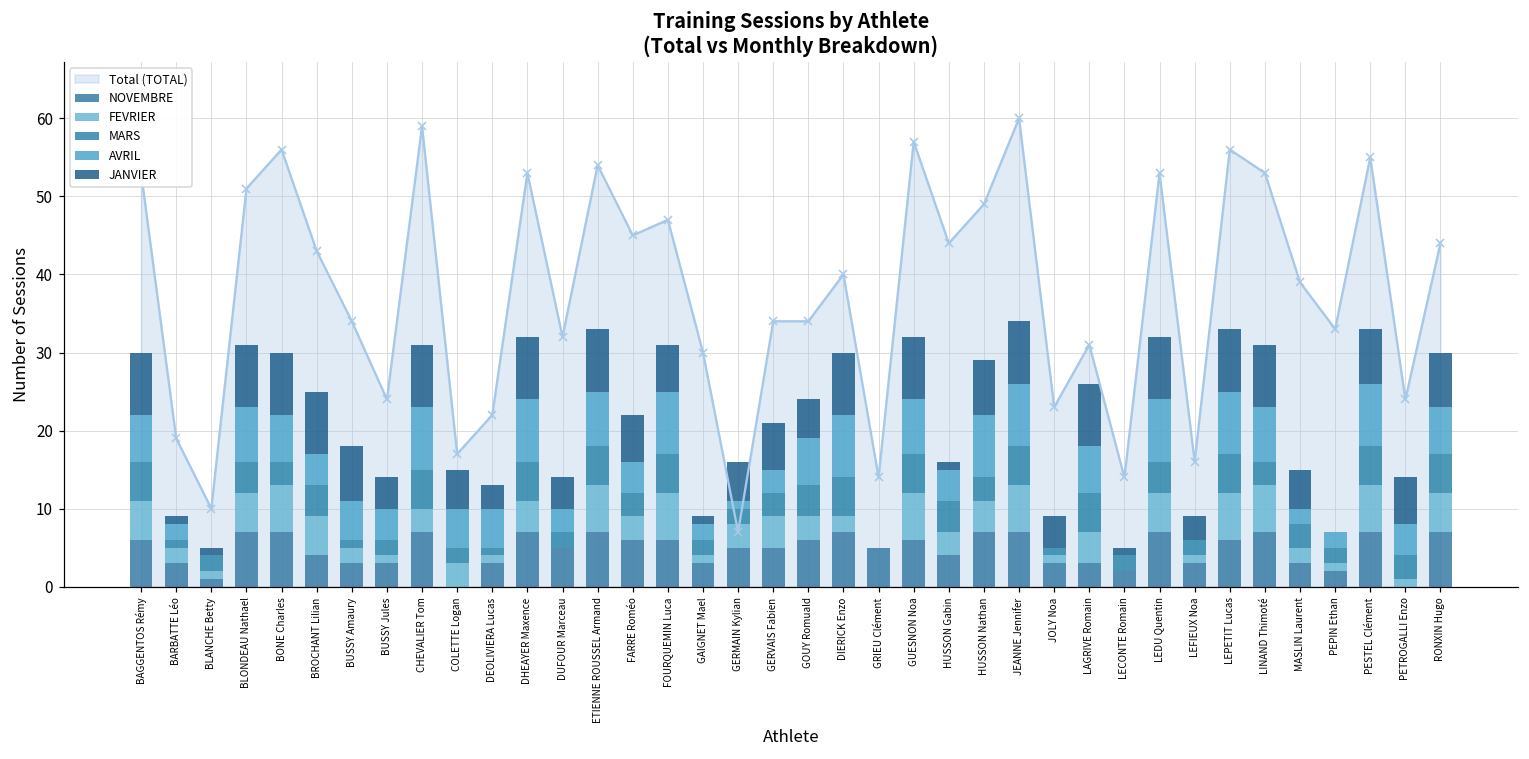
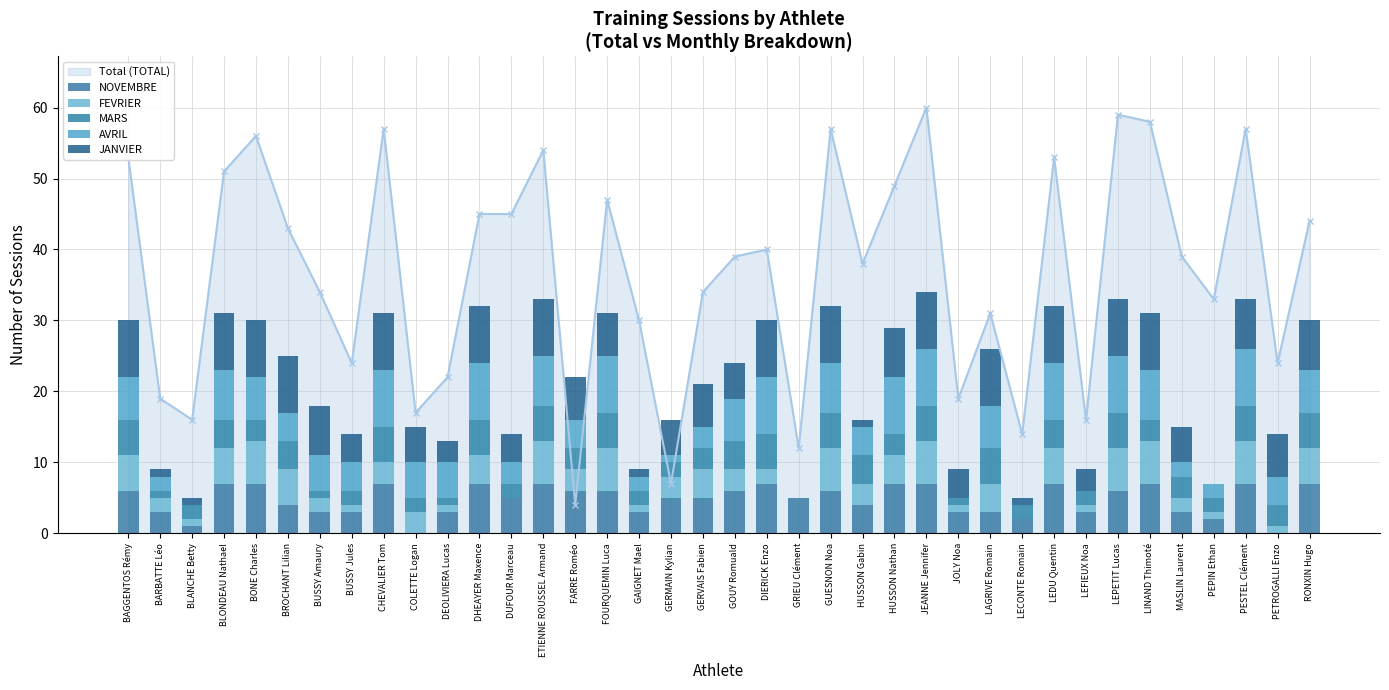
Total (TOTAL), BLANCHE Betty: 10 -> 16
Total (TOTAL), CHEVALIER Tom: 59 -> 57
Total (TOTAL), DHEAYER Maxence: 53 -> 45
Total (TOTAL), DUFOUR Marceau: 32 -> 45
Total (TOTAL), FARRE Roméo: 45 -> 4
Total (TOTAL), GOUY Romuald: 34 -> 39
Total (TOTAL), GRIEU Clément: 14 -> 12
Total (TOTAL), HUSSON Gabin: 44 -> 38
Total (TOTAL), JOLY Noa: 23 -> 19
Total (TOTAL), LEPETIT Lucas: 56 -> 59
Total (TOTAL), LINAND Thimoté: 53 -> 58
Total (TOTAL), PESTEL Clément: 55 -> 57
